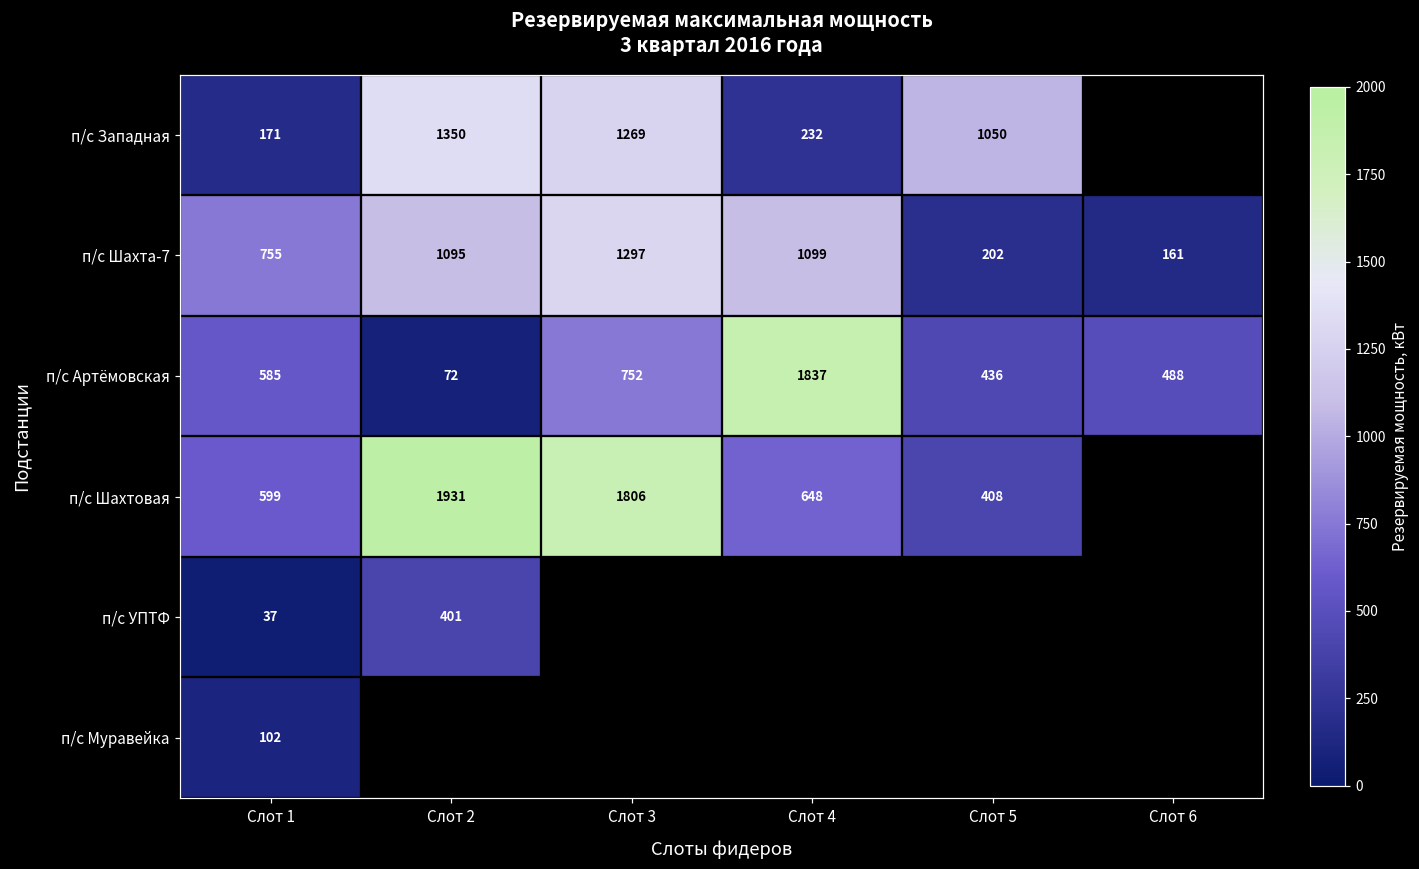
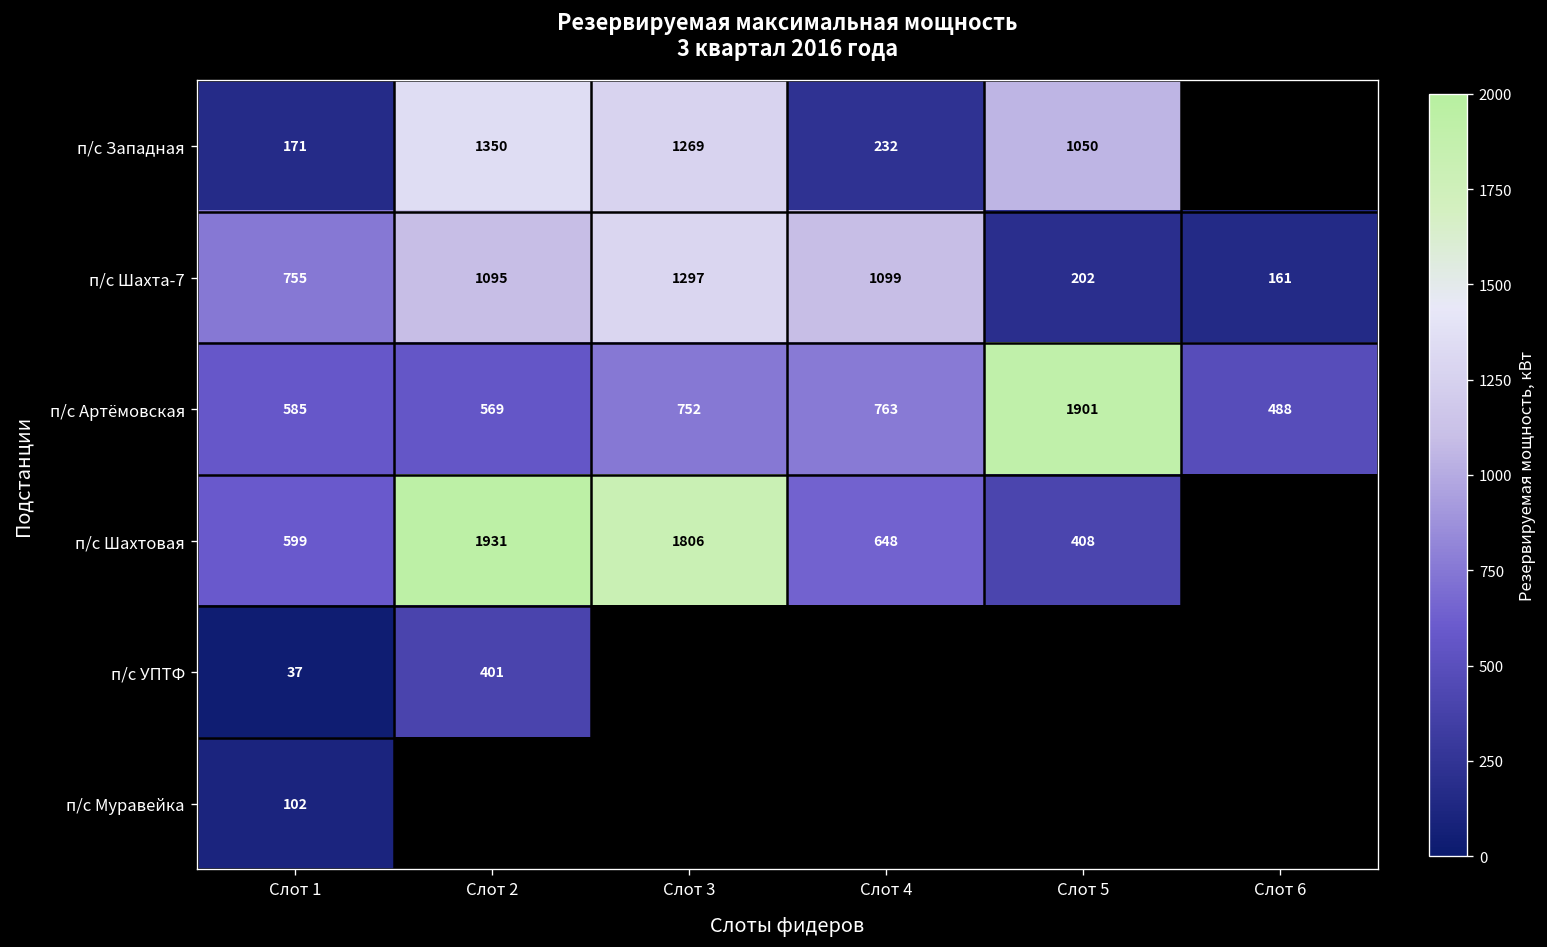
п/с Артёмовская, Слот 2: 72 -> 569
п/с Артёмовская, Слот 4: 1837 -> 763
п/с Артёмовская, Слот 5: 436 -> 1901
